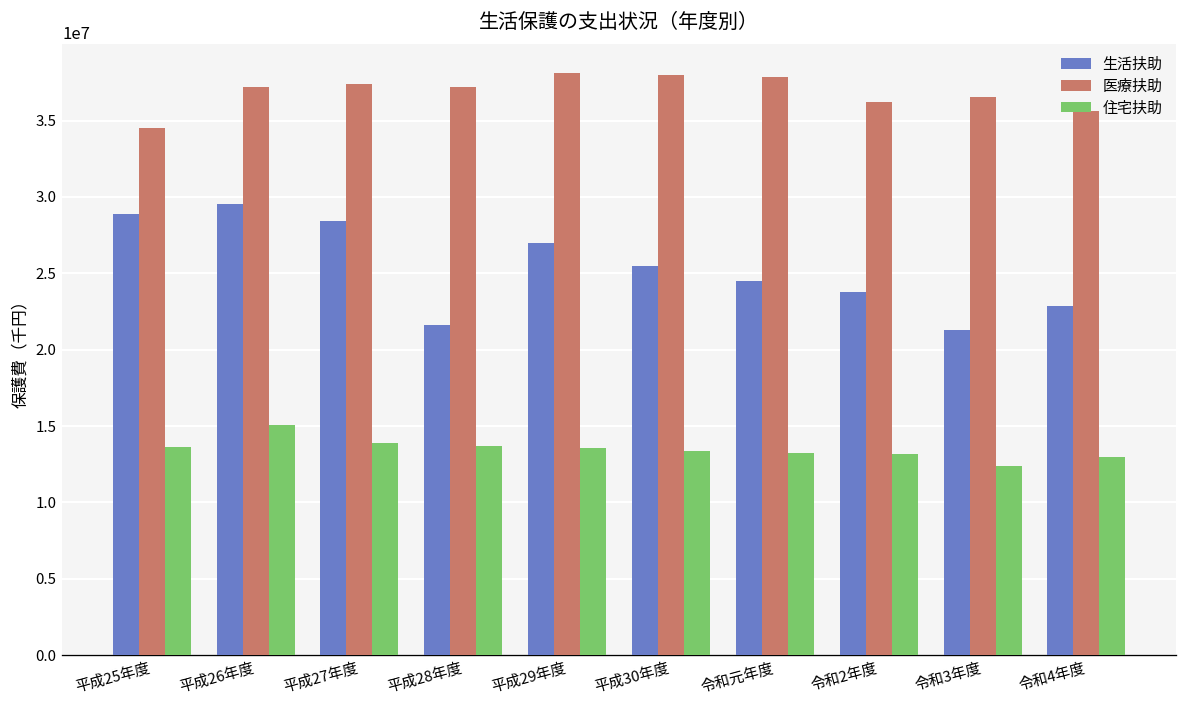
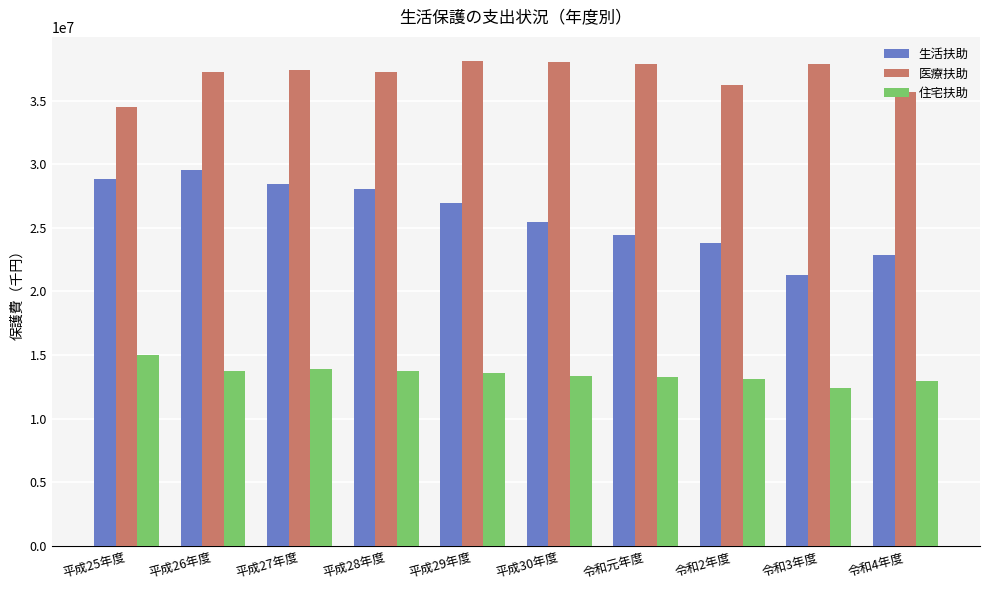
住宅扶助, 平成25年度: 13600000 -> 15000000
住宅扶助, 平成26年度: 15100000 -> 13800000
生活扶助, 平成28年度: 21600000 -> 28000000
医療扶助, 令和3年度: 36500000 -> 37900000
